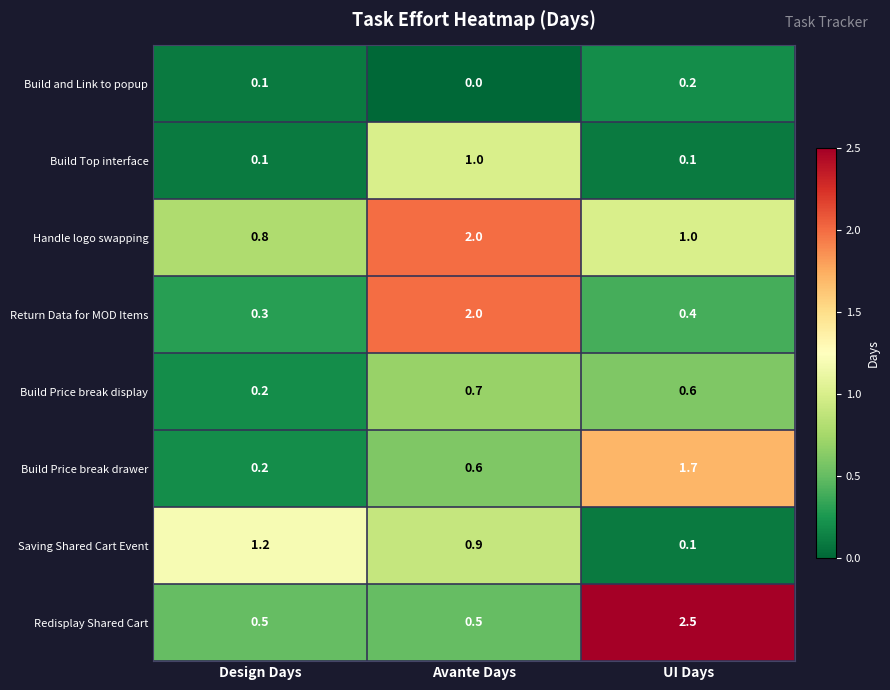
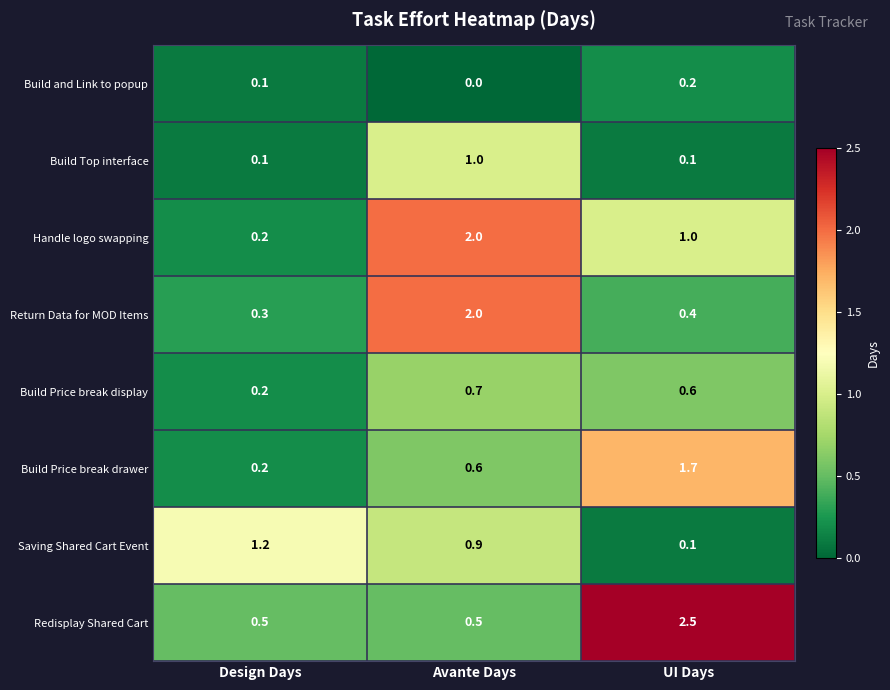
Handle logo swapping, Design Days: 0.8 -> 0.2
